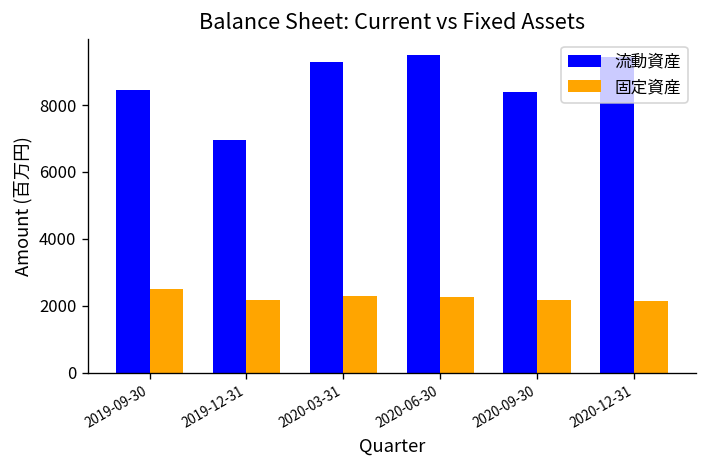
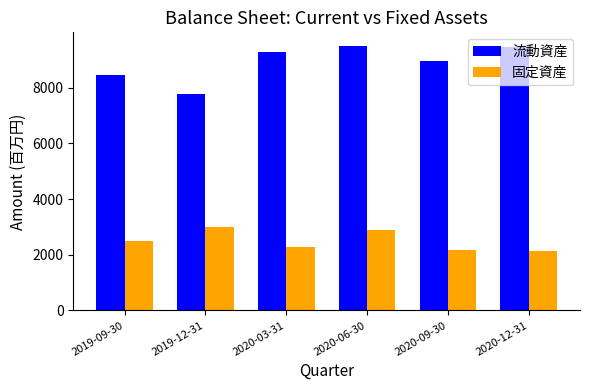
流動資産, 2019-12-31: 6900 -> 7800
固定資産, 2019-12-31: 2200 -> 3000
固定資産, 2020-06-30: 2300 -> 2900
流動資産, 2020-09-30: 8400 -> 9000
